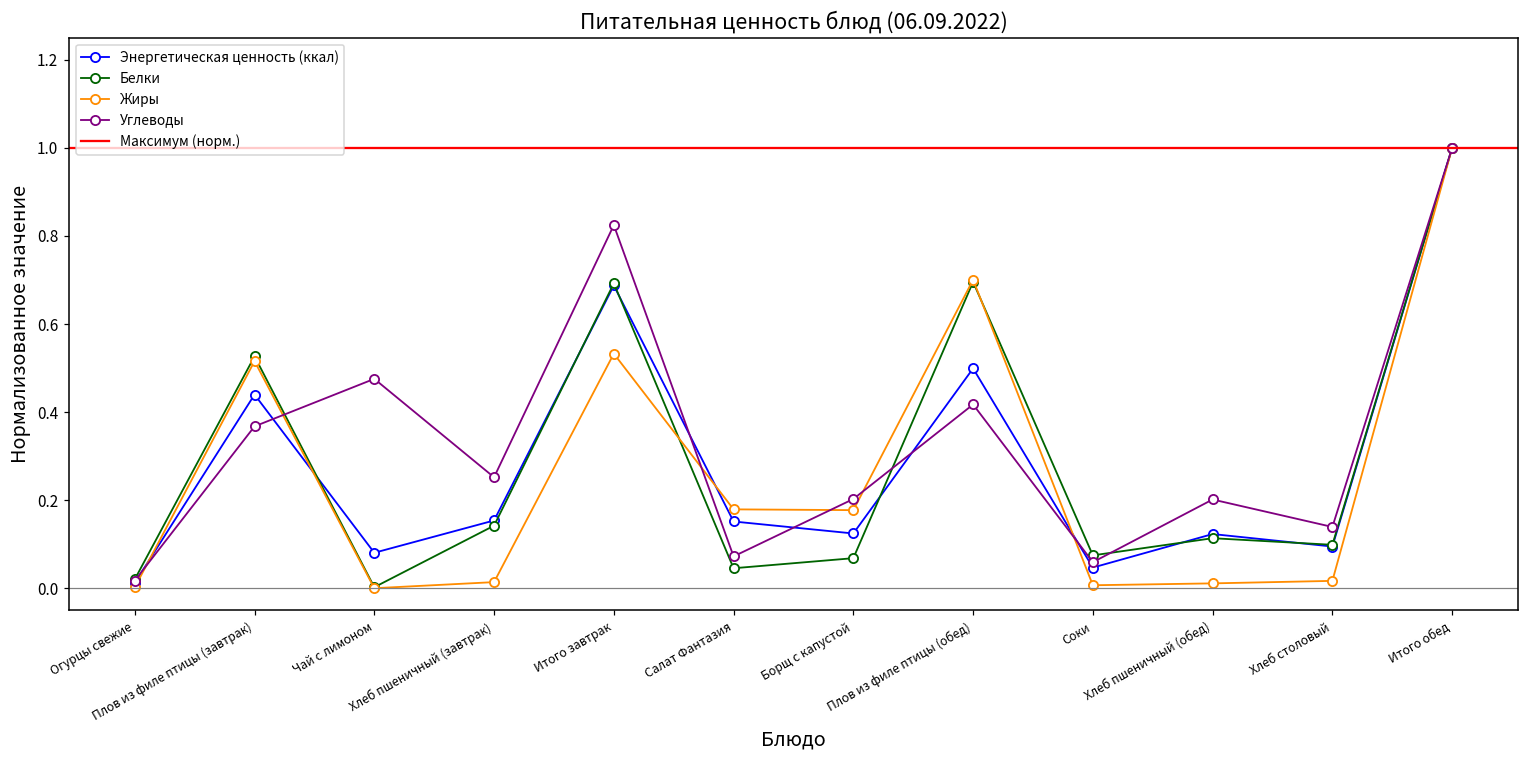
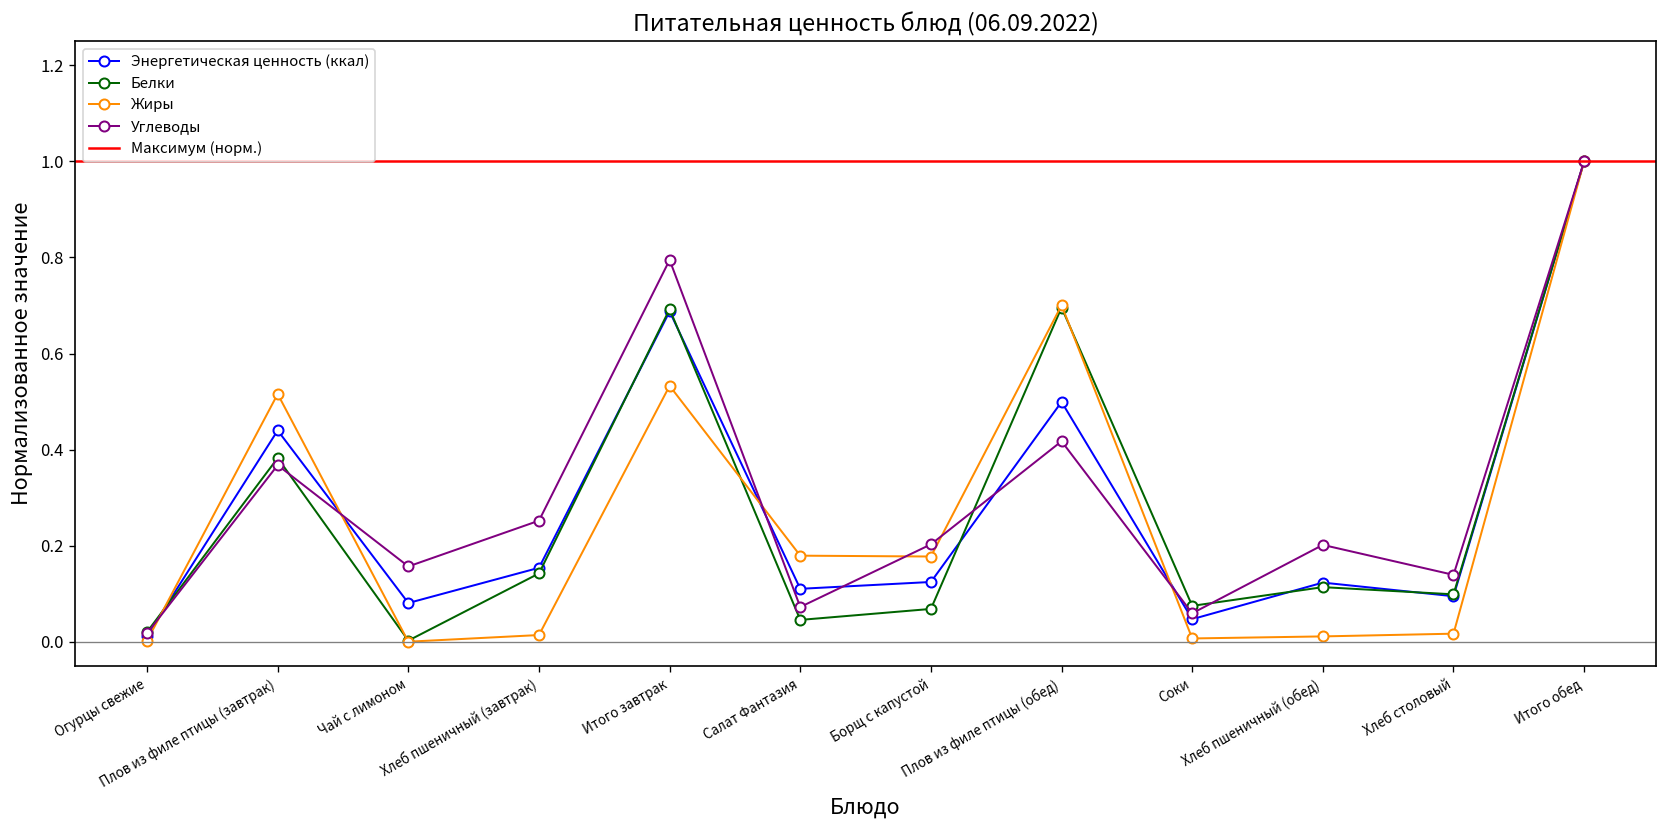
Белки, Плов из филе птицы (завтрак): 0.53 -> 0.38
Углеводы, Чай с лимоном: 0.48 -> 0.16
Углеводы, Итого завтрак: 0.82 -> 0.79
Энергетическая ценность (ккал), Салат Фантазия: 0.15 -> 0.11
